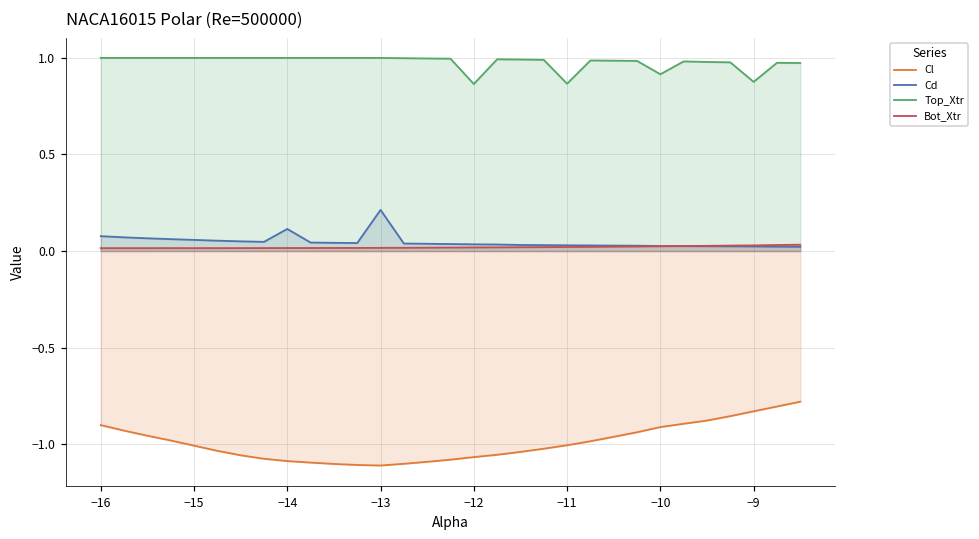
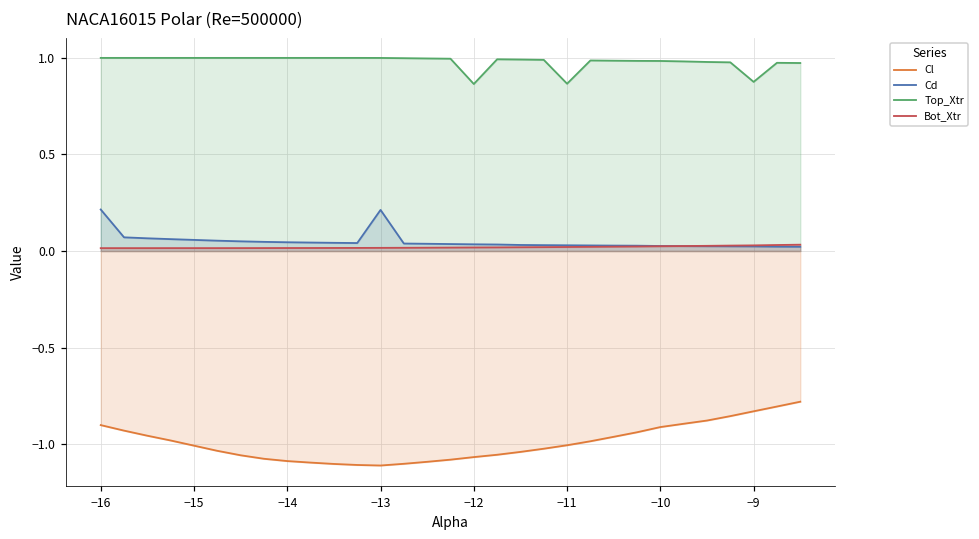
Cd, −16: 0.08 -> 0.21
Cd, −14: 0.11 -> 0.05
Top_Xtr, −10: 0.92 -> 0.98
